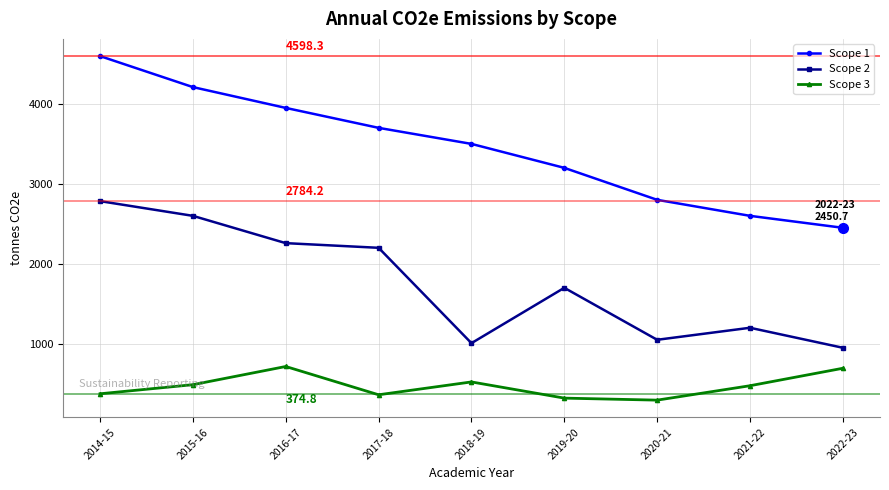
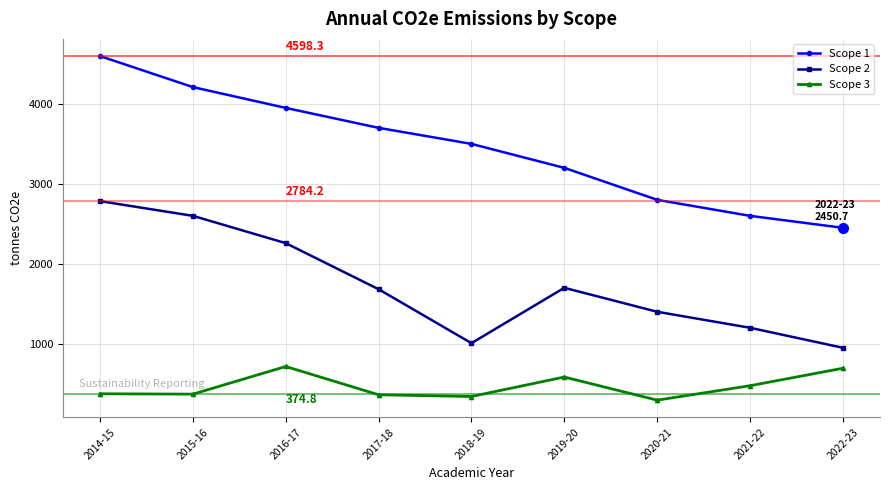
Scope 3, 2015-16: 500 -> 400
Scope 2, 2017-18: 2200 -> 1700
Scope 3, 2018-19: 500 -> 300
Scope 3, 2019-20: 300 -> 600
Scope 2, 2020-21: 1100 -> 1400
